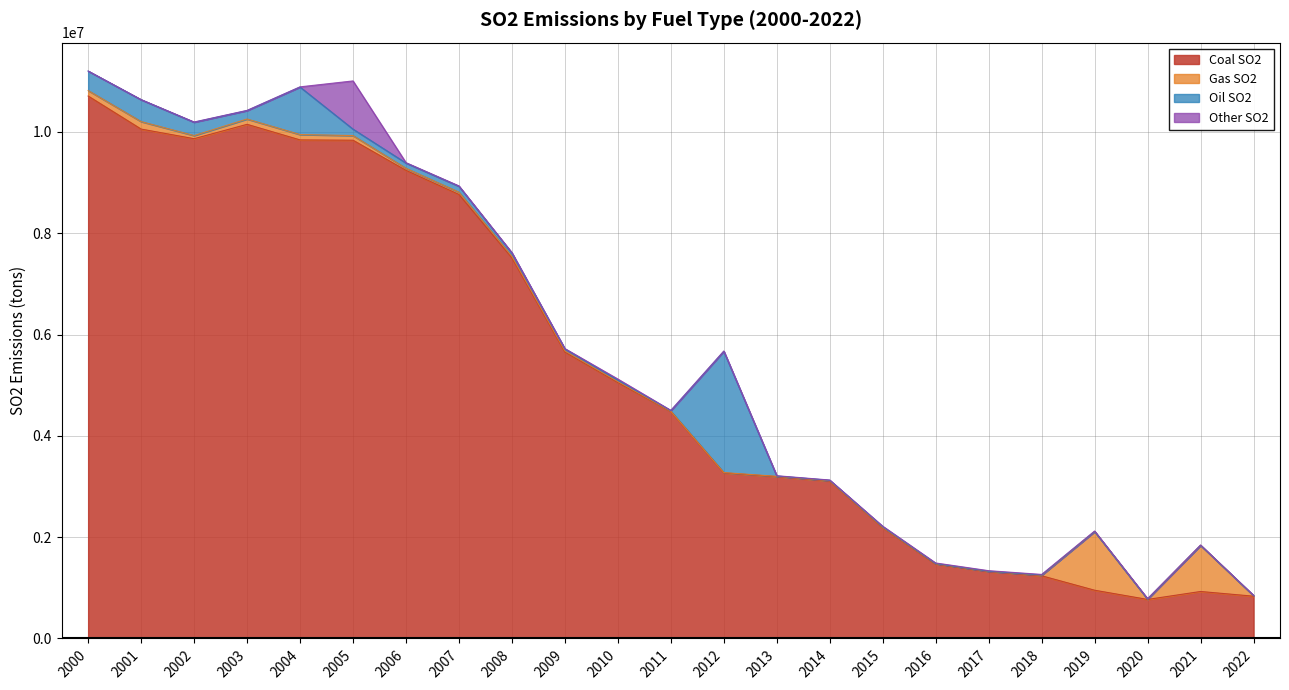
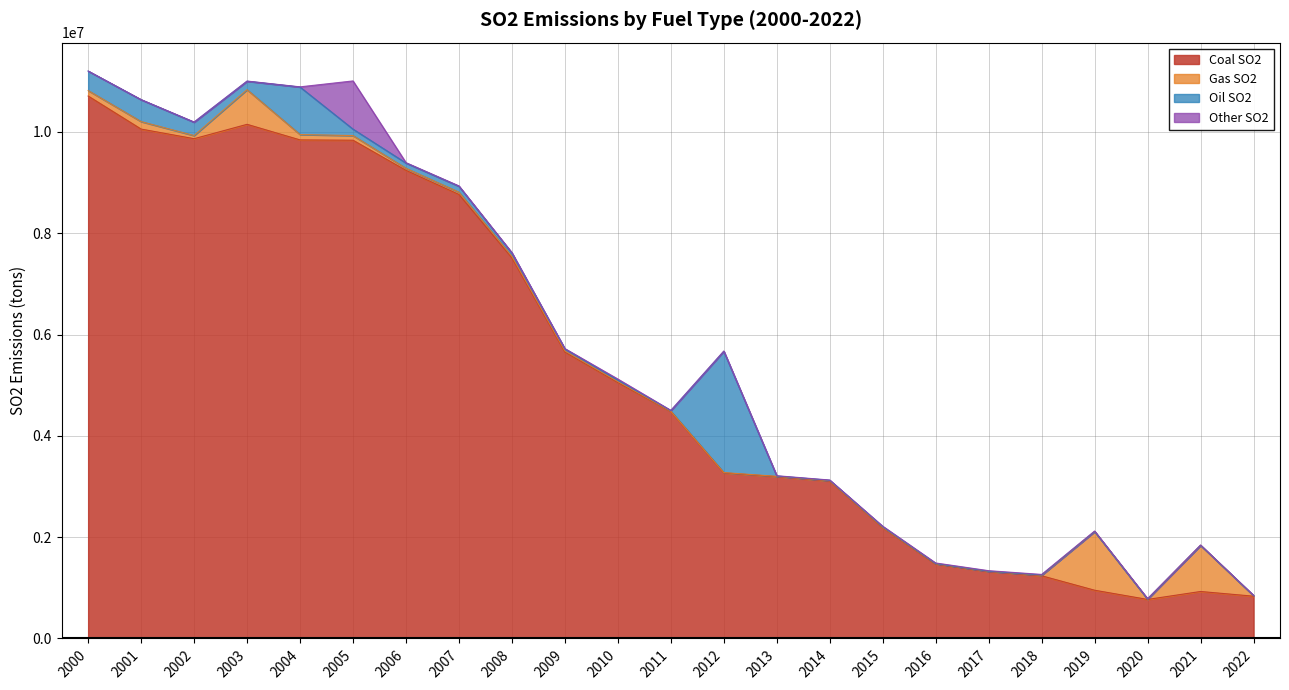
Gas SO2, 2003: 100000 -> 700000
